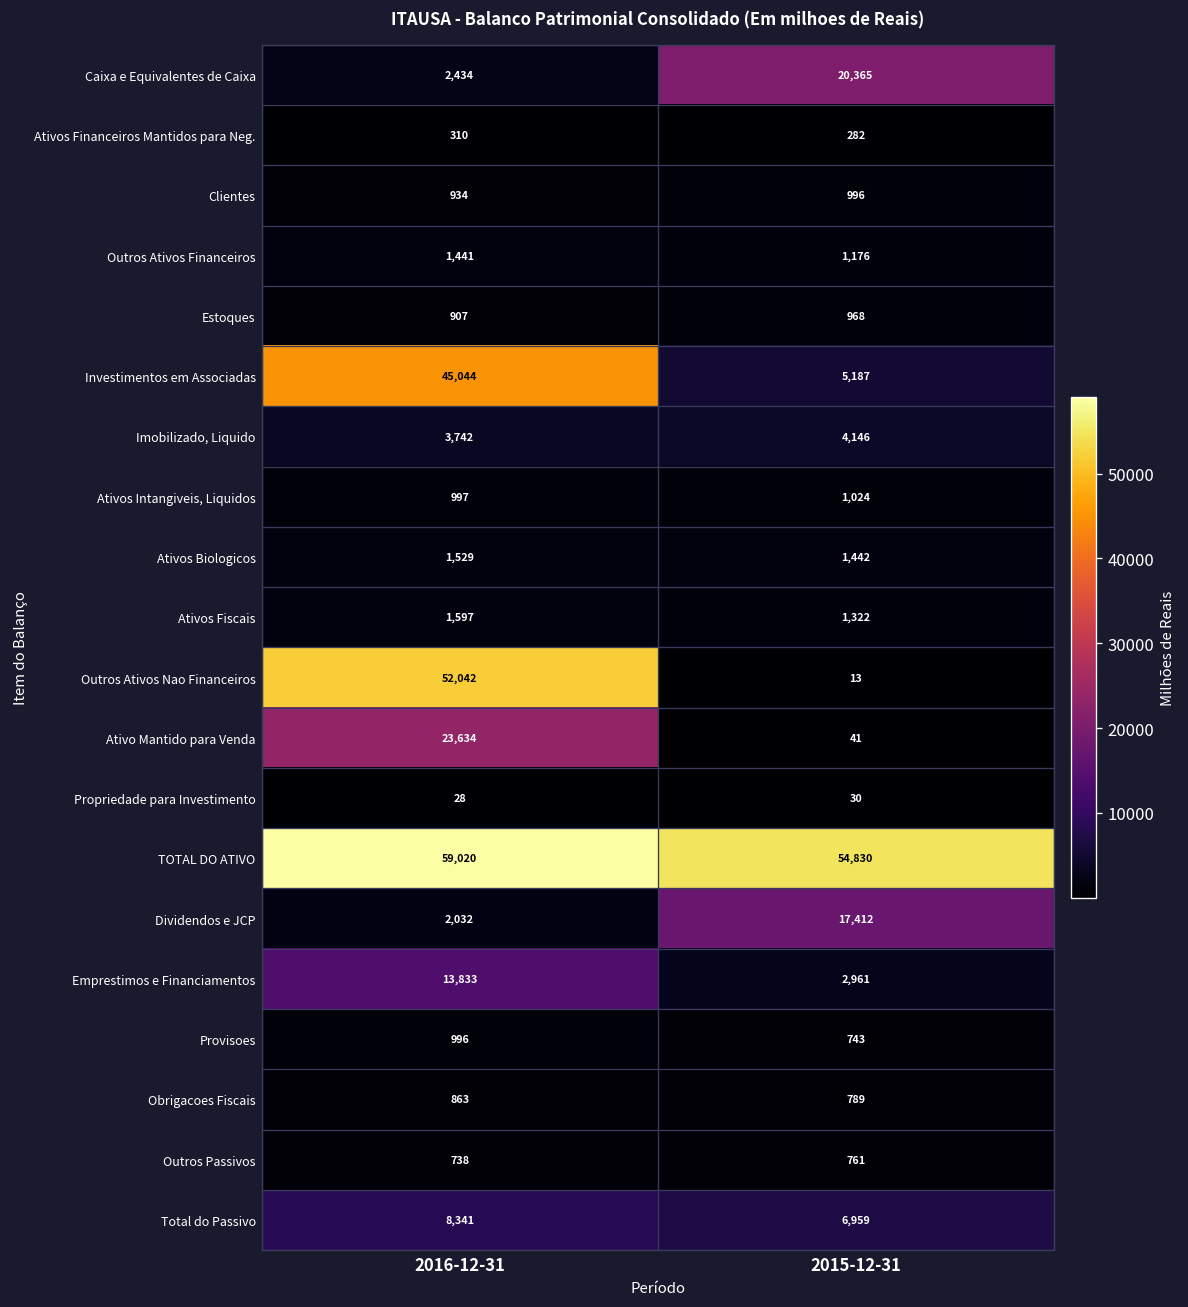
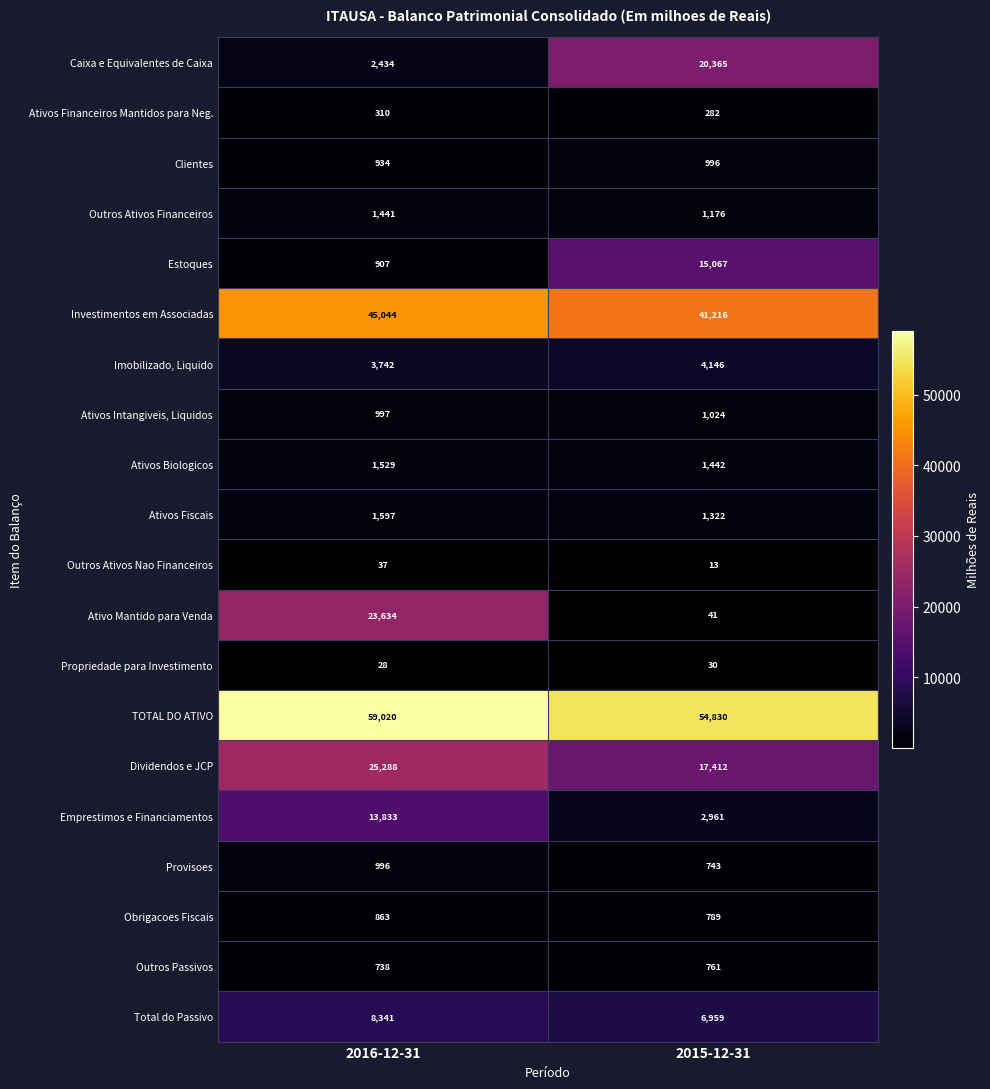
Estoques, 2015-12-31: 968 -> 15,067
Investimentos em Associadas, 2015-12-31: 5,187 -> 41,216
Outros Ativos Nao Financeiros, 2016-12-31: 52,042 -> 37
Dividendos e JCP, 2016-12-31: 2,032 -> 25,288
